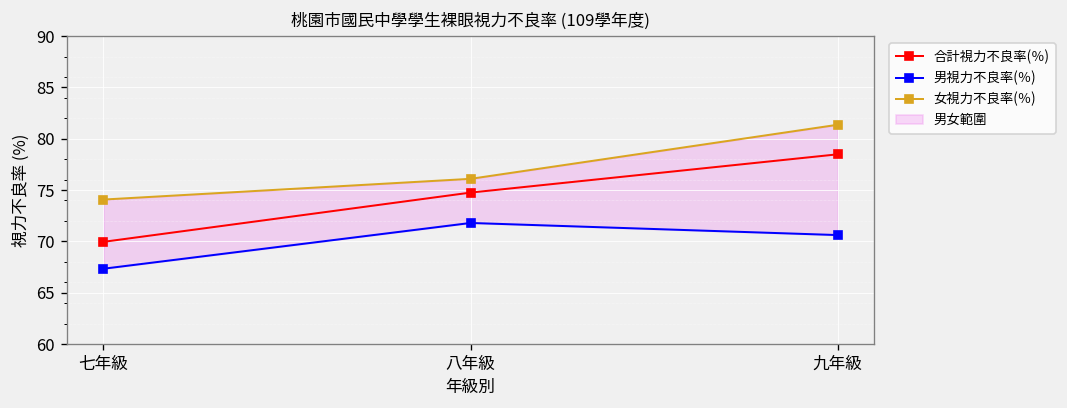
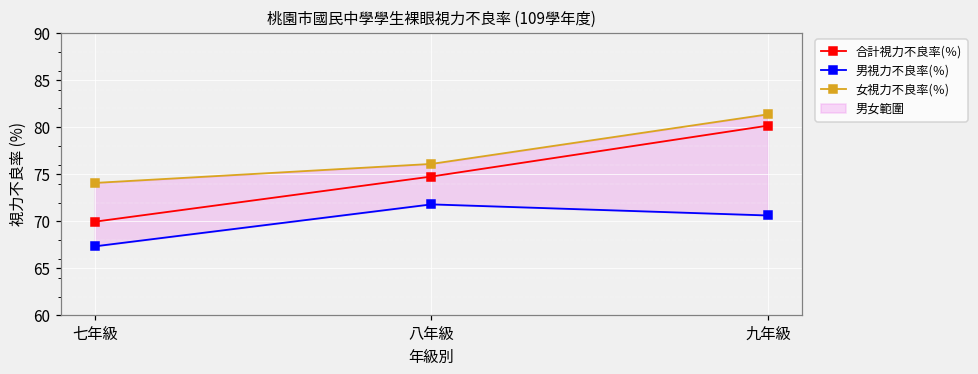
合計視力不良率(％), 九年級: 78 -> 80
